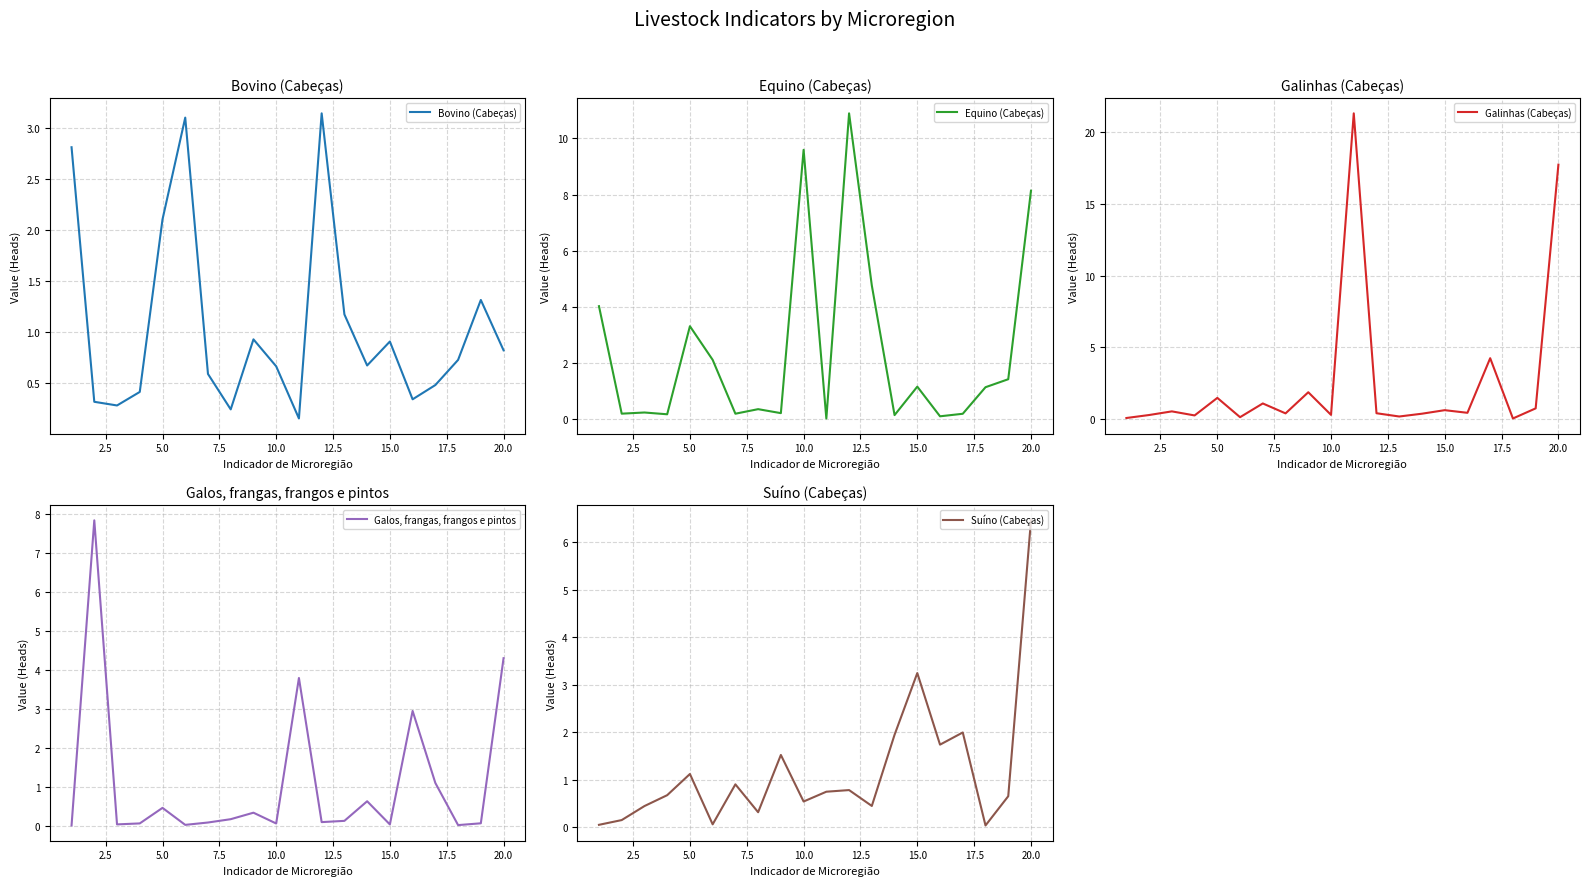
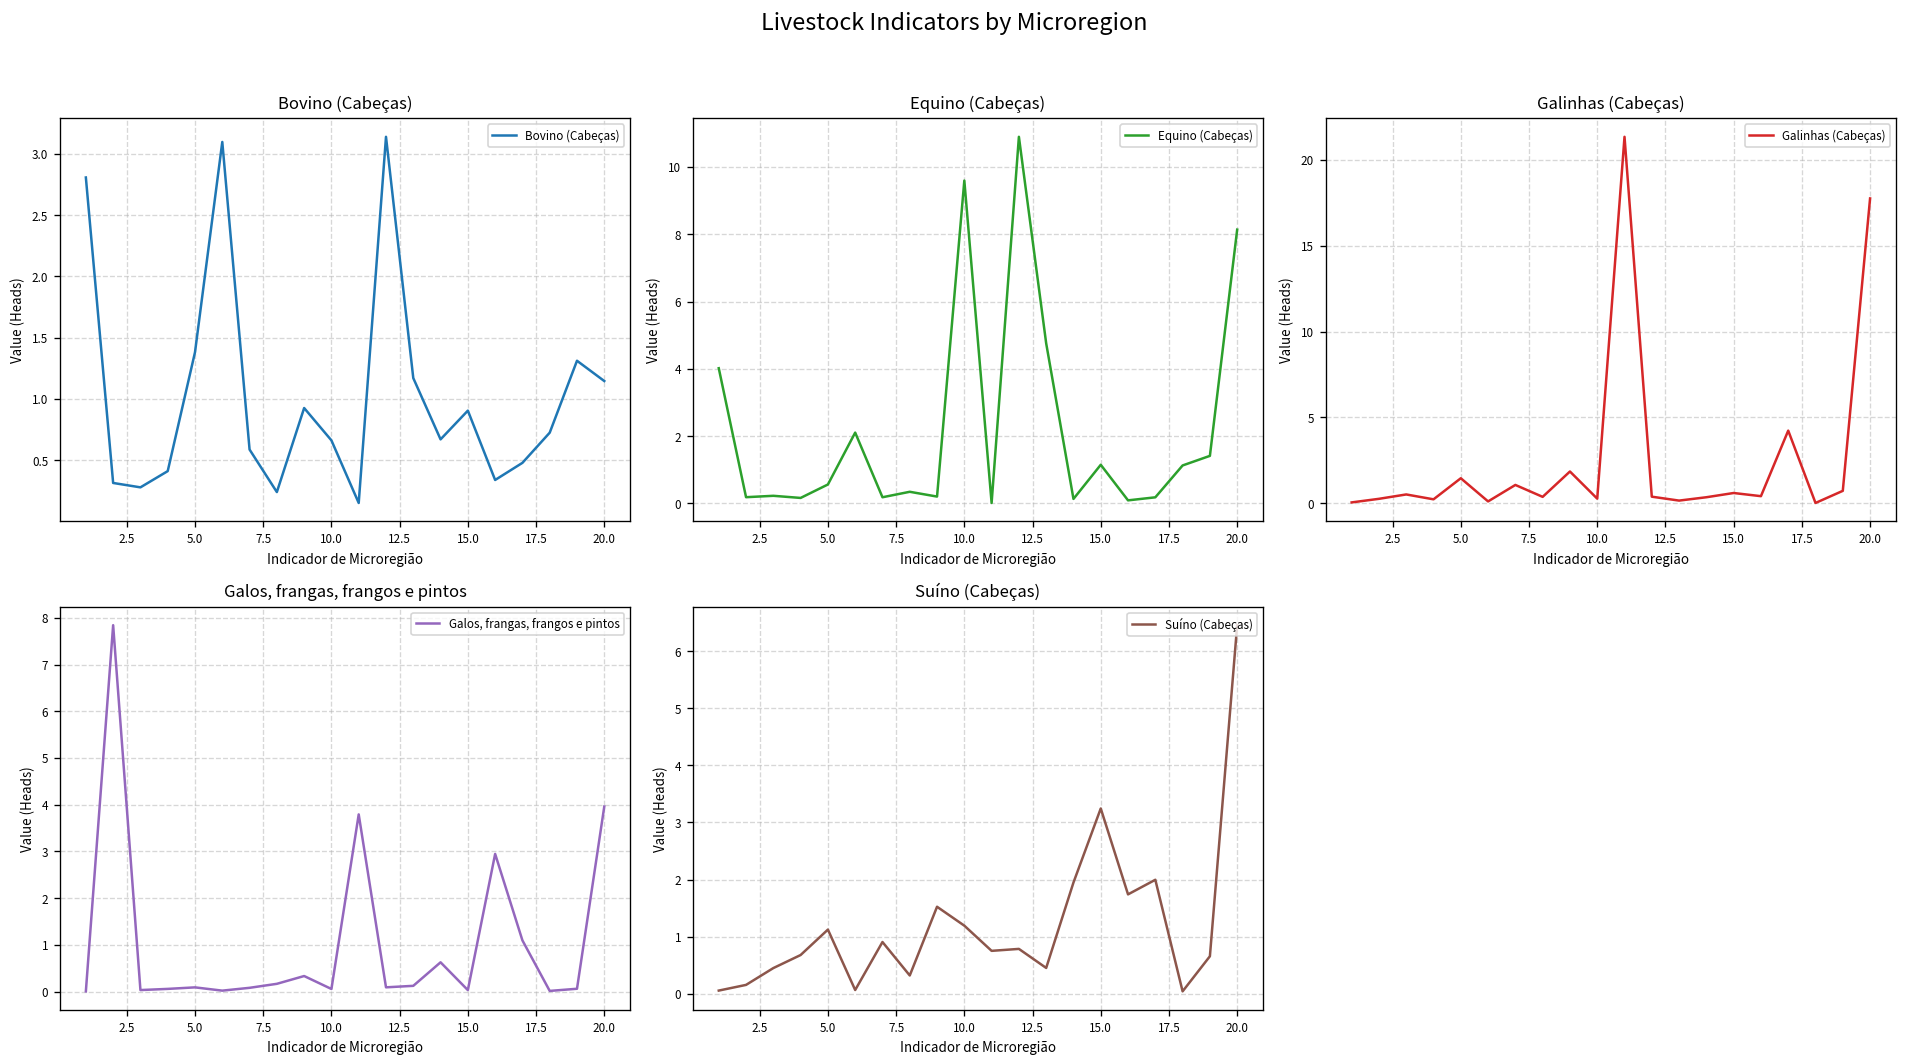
Bovino (Cabeças), 5.0: 2.10 -> 1.38
Bovino (Cabeças), 20.0: 0.82 -> 1.15
Equino (Cabeças), 5.0: 3.3 -> 0.6
Galos, frangas, frangos e pintos, 5.0: 0.5 -> 0.1
Galos, frangas, frangos e pintos, 20.0: 4.3 -> 4.0
Suíno (Cabeças), 10.0: 0.5 -> 1.2
